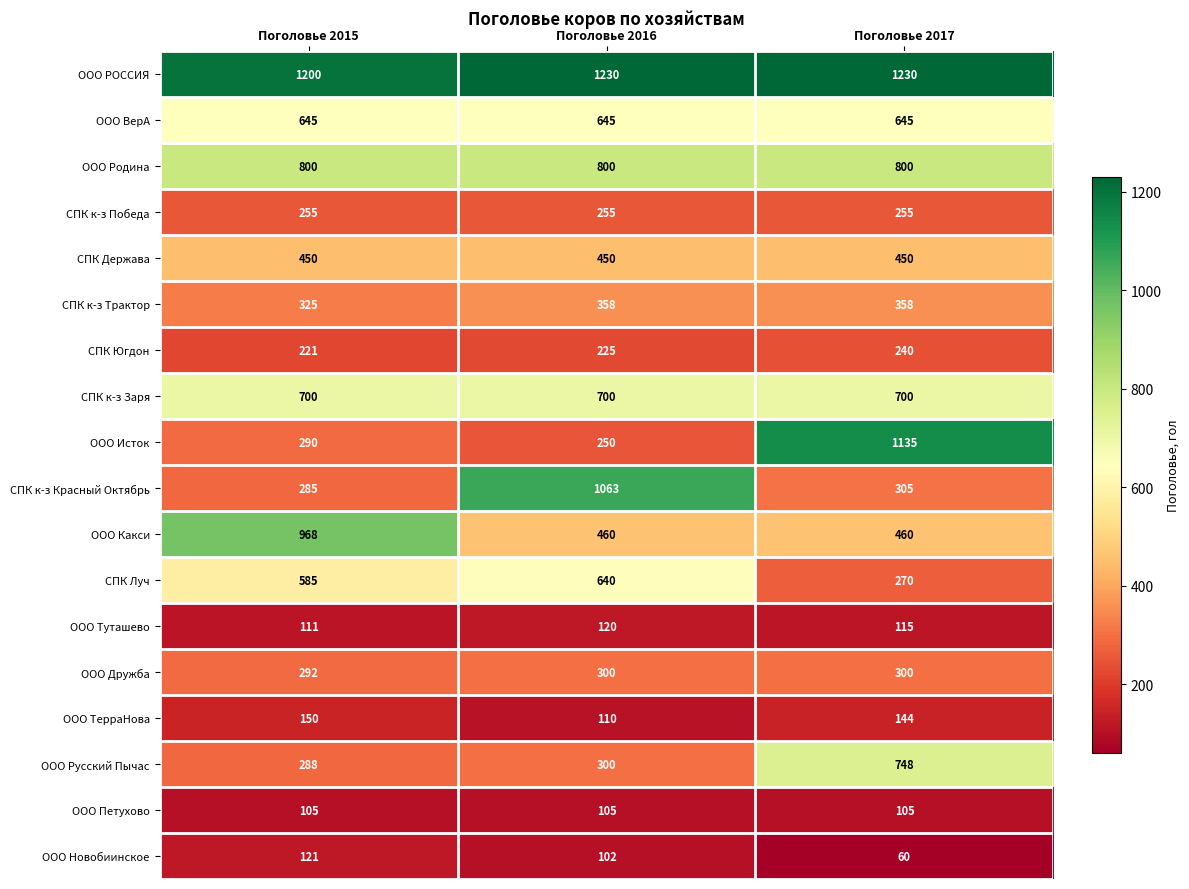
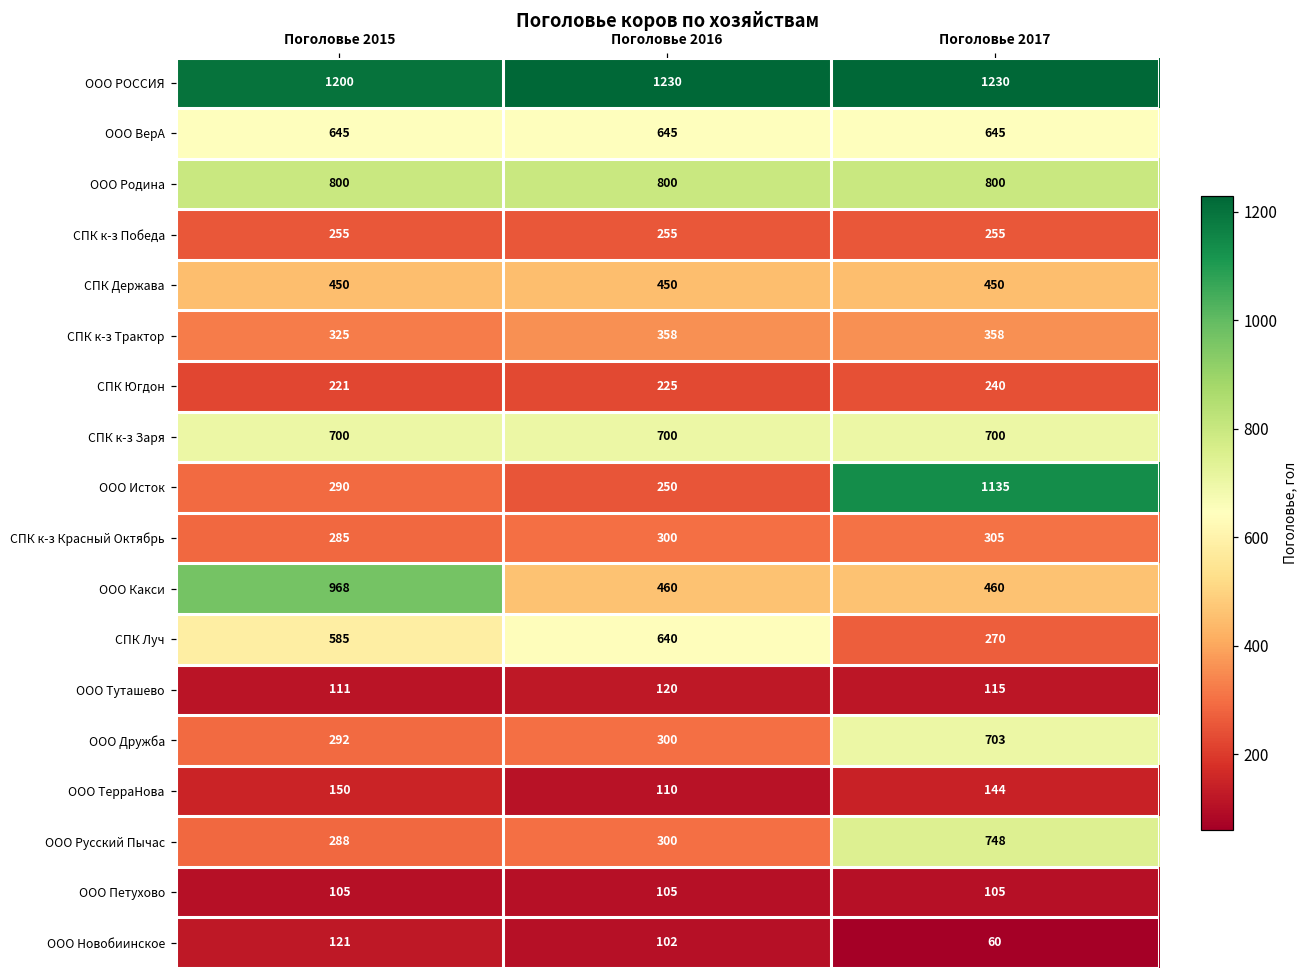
СПК к-з Красный Октябрь, Поголовье 2016: 1063 -> 300
ООО Дружба, Поголовье 2017: 300 -> 703
